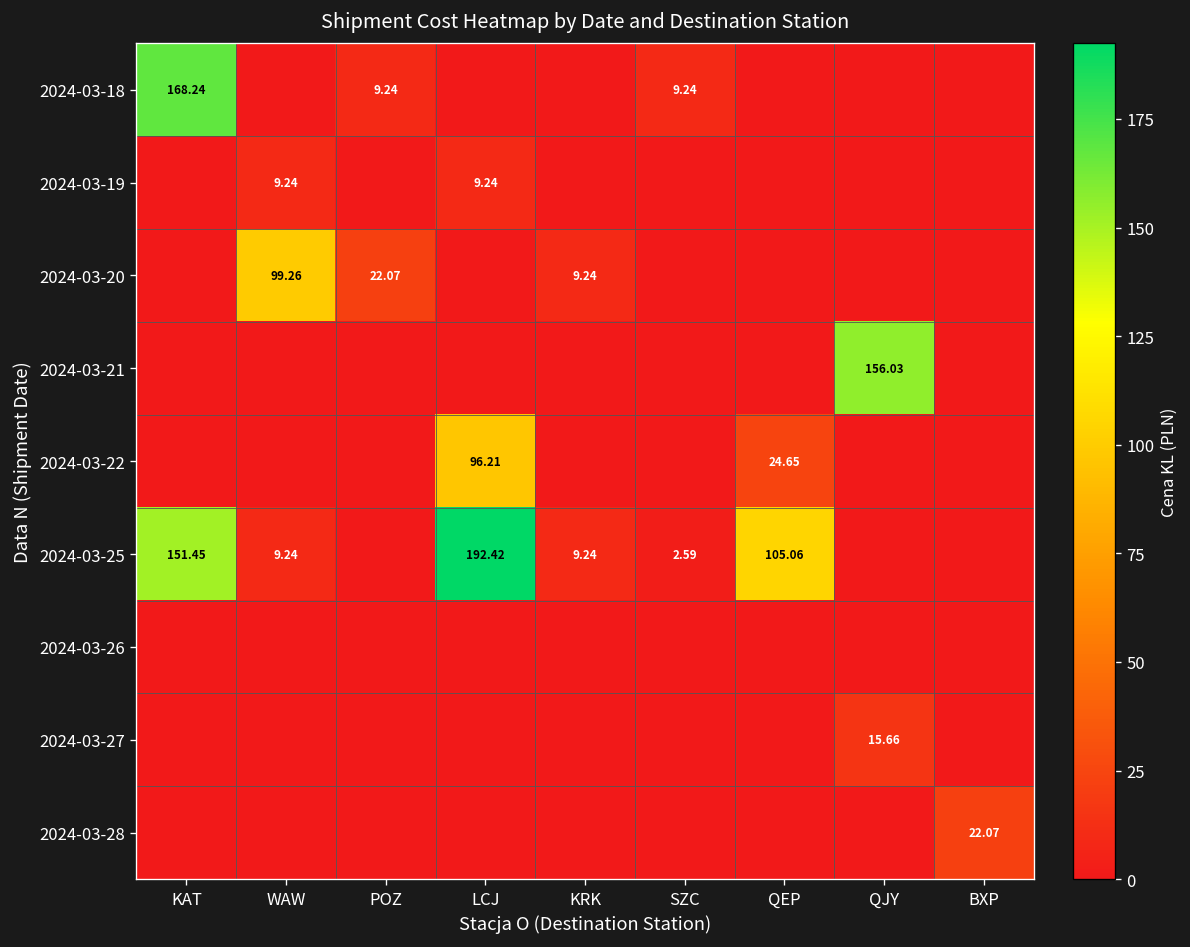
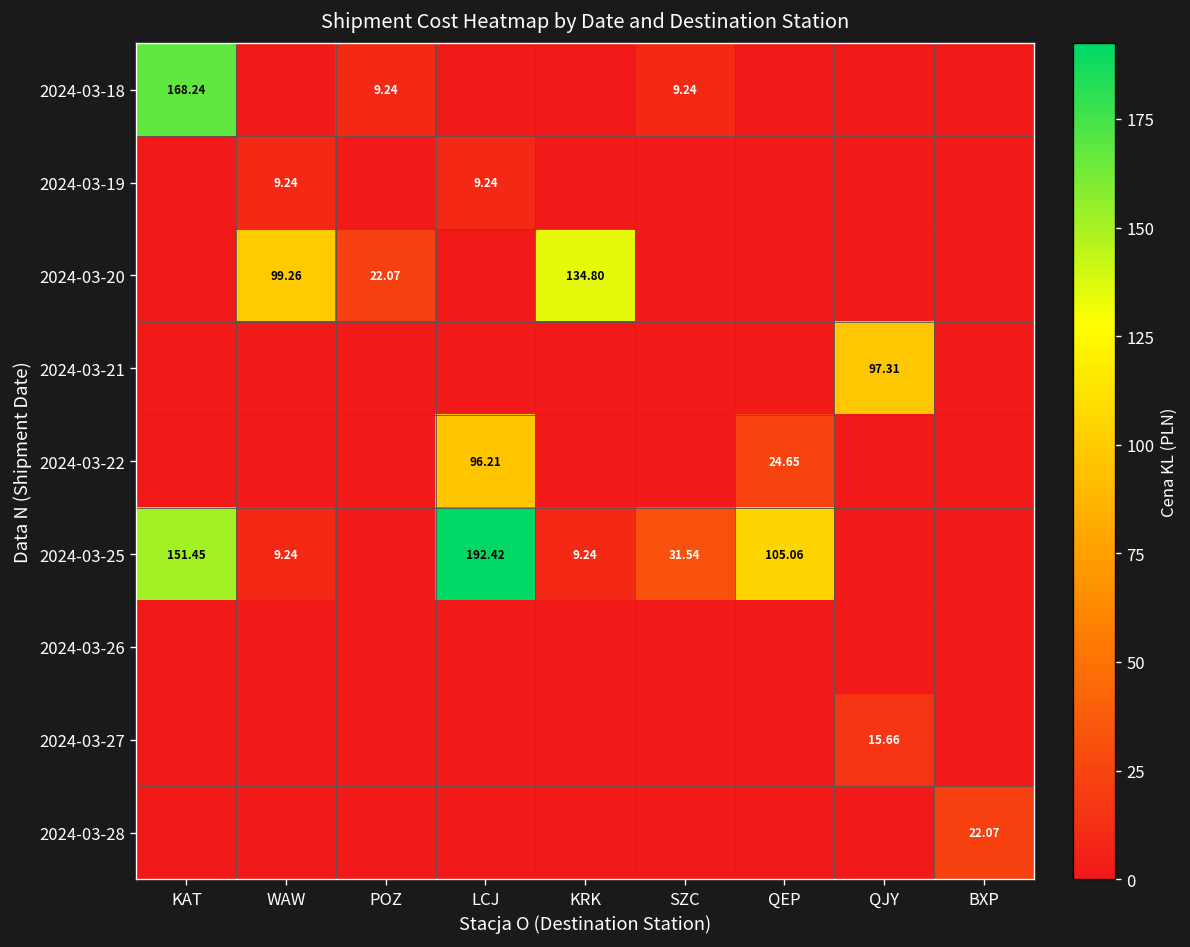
2024-03-20, KRK: 9.24 -> 134.80
2024-03-21, QJY: 156.03 -> 97.31
2024-03-25, SZC: 2.59 -> 31.54
